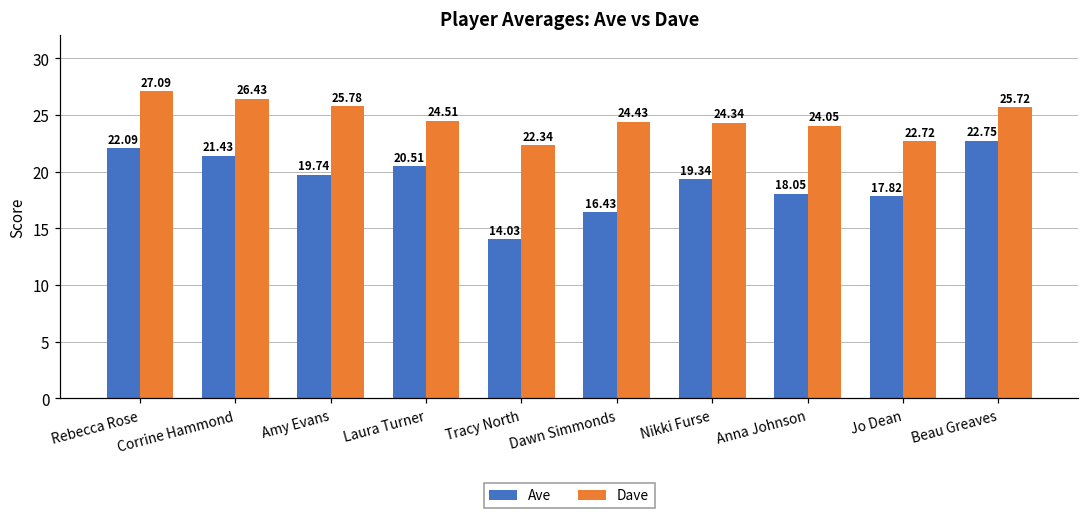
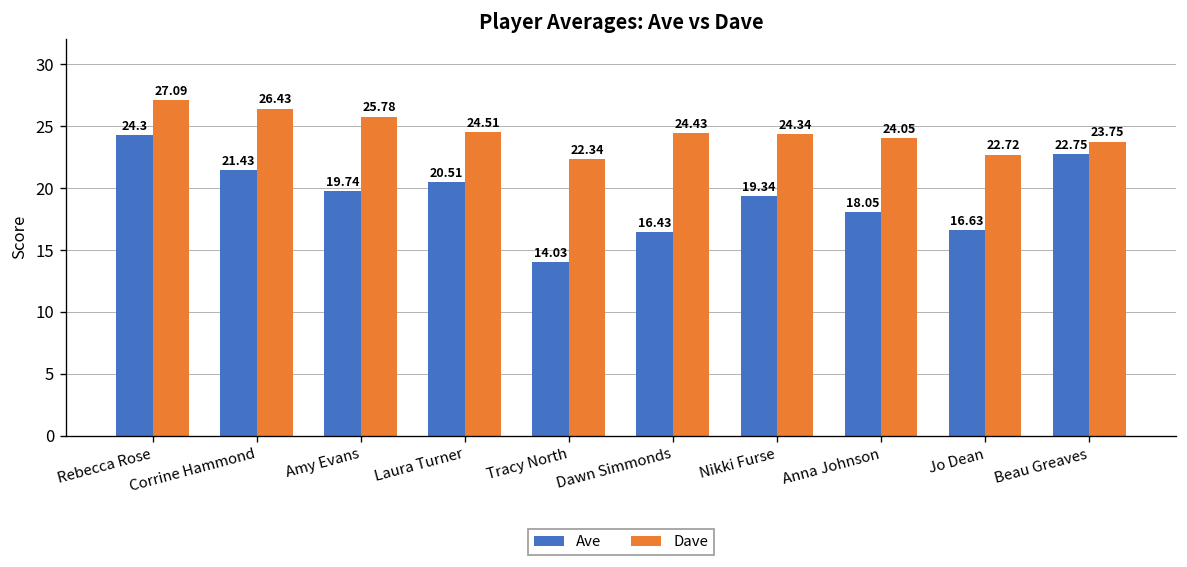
Ave, Rebecca Rose: 22.09 -> 24.3
Ave, Jo Dean: 17.82 -> 16.63
Dave, Beau Greaves: 25.72 -> 23.75
